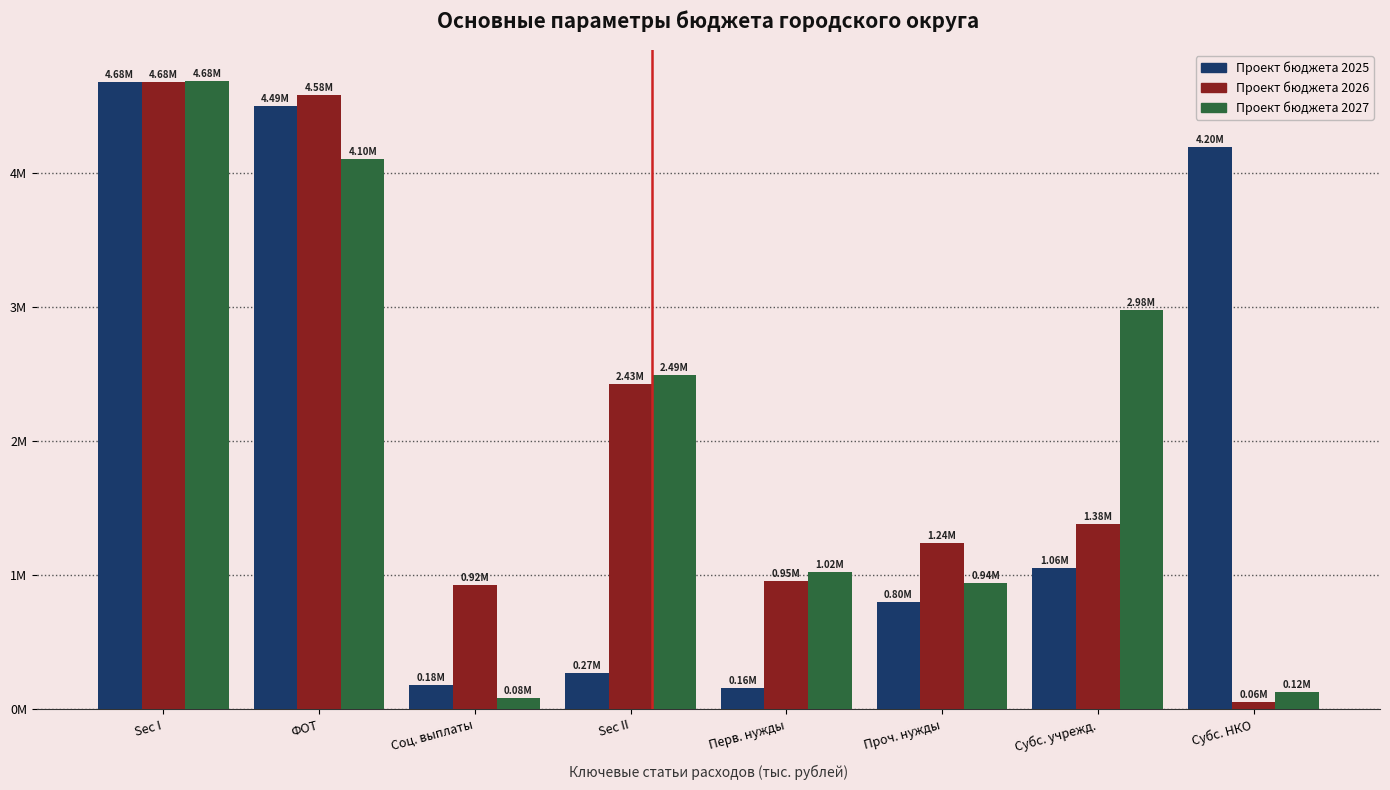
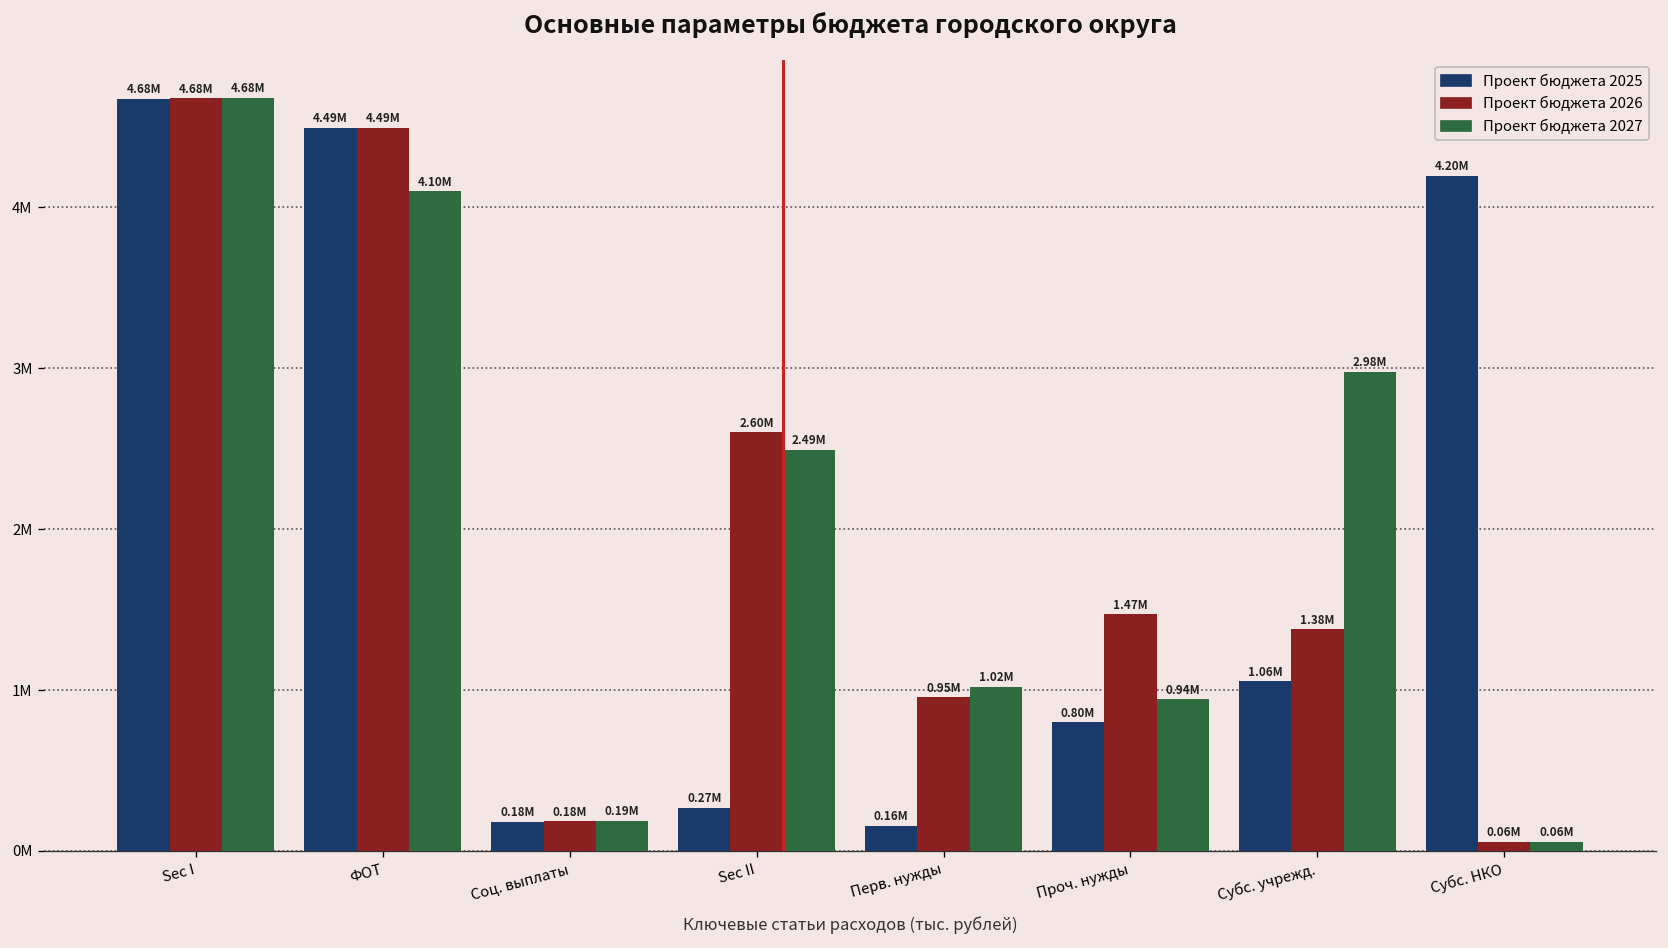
Проект бюджета 2026, ФОТ: 4.58M -> 4.49M
Проект бюджета 2026, Соц. выплаты: 0.92M -> 0.18M
Проект бюджета 2027, Соц. выплаты: 0.08M -> 0.19M
Проект бюджета 2026, Sec II: 2.43M -> 2.60M
Проект бюджета 2026, Проч. нужды: 1.24M -> 1.47M
Проект бюджета 2027, Субс. НКО: 0.12M -> 0.06M
